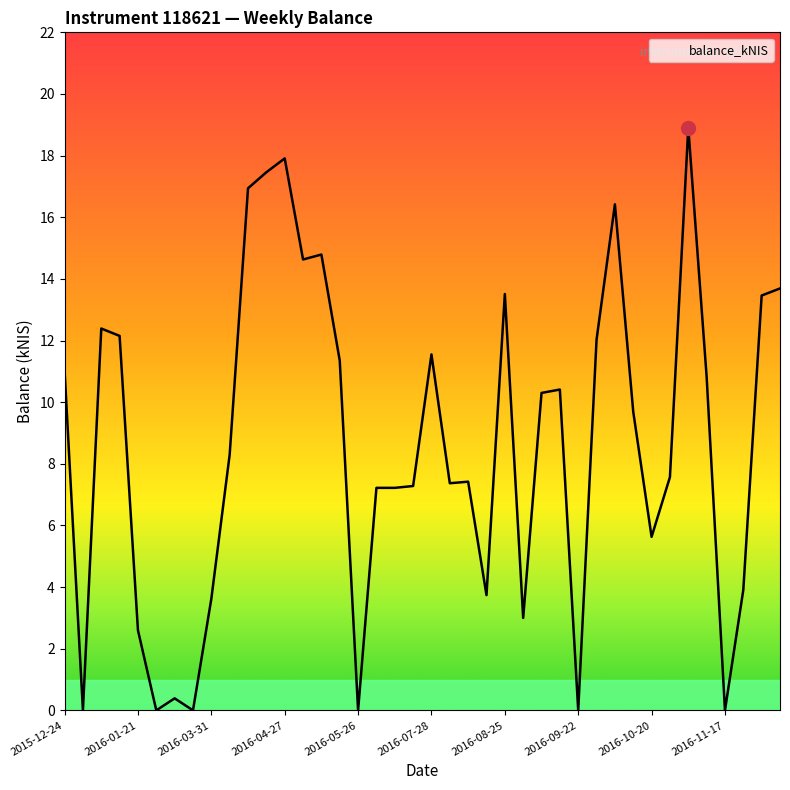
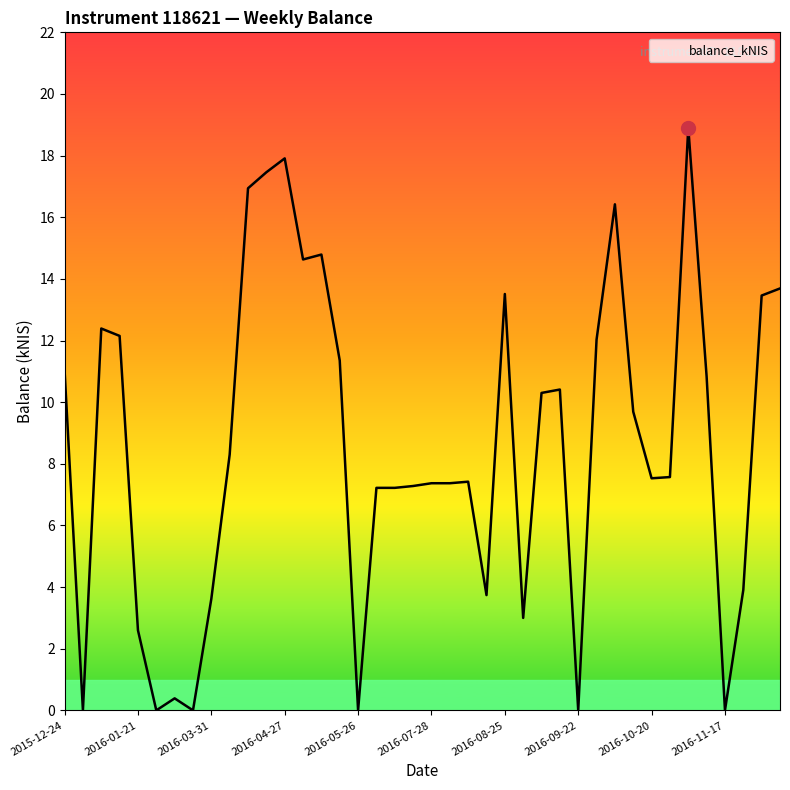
balance_kNIS, 2016-07-28: 11.6 -> 7.4
balance_kNIS, 2016-10-20: 5.6 -> 7.5
